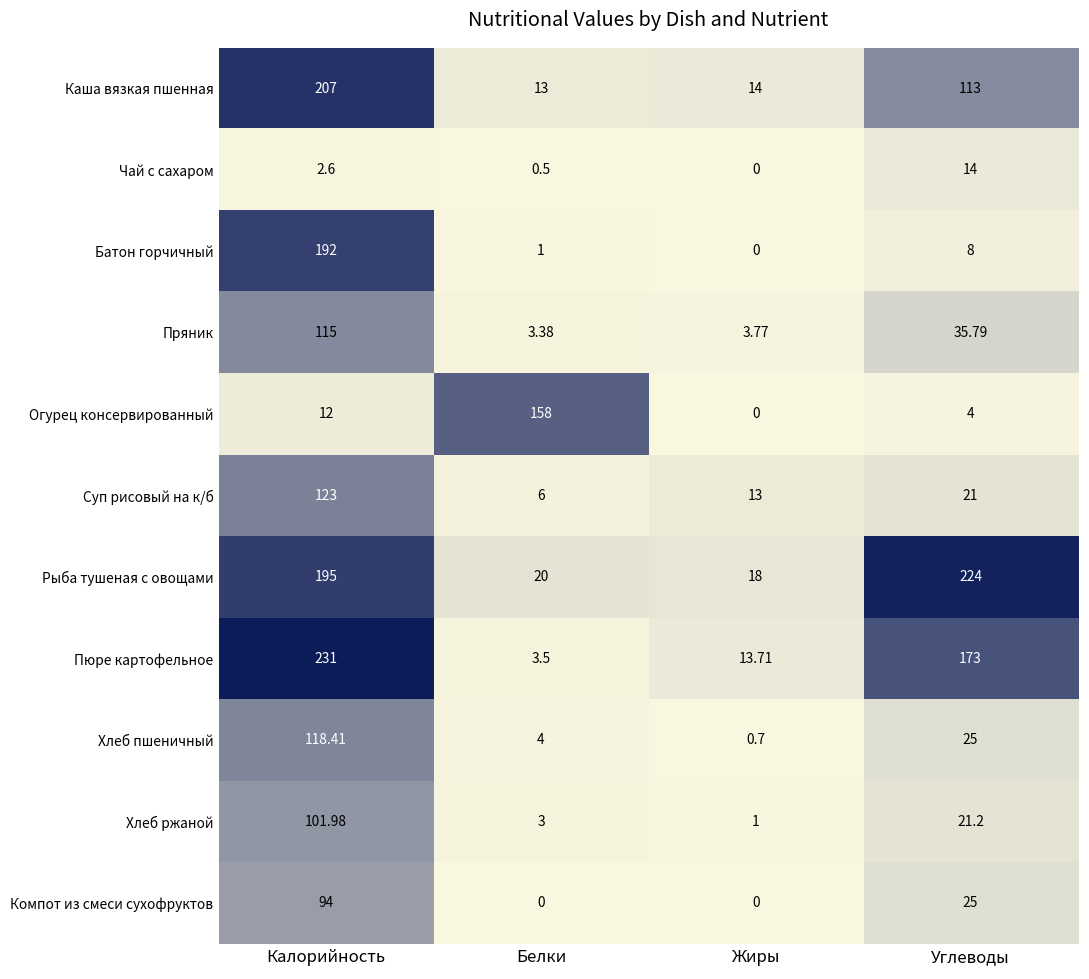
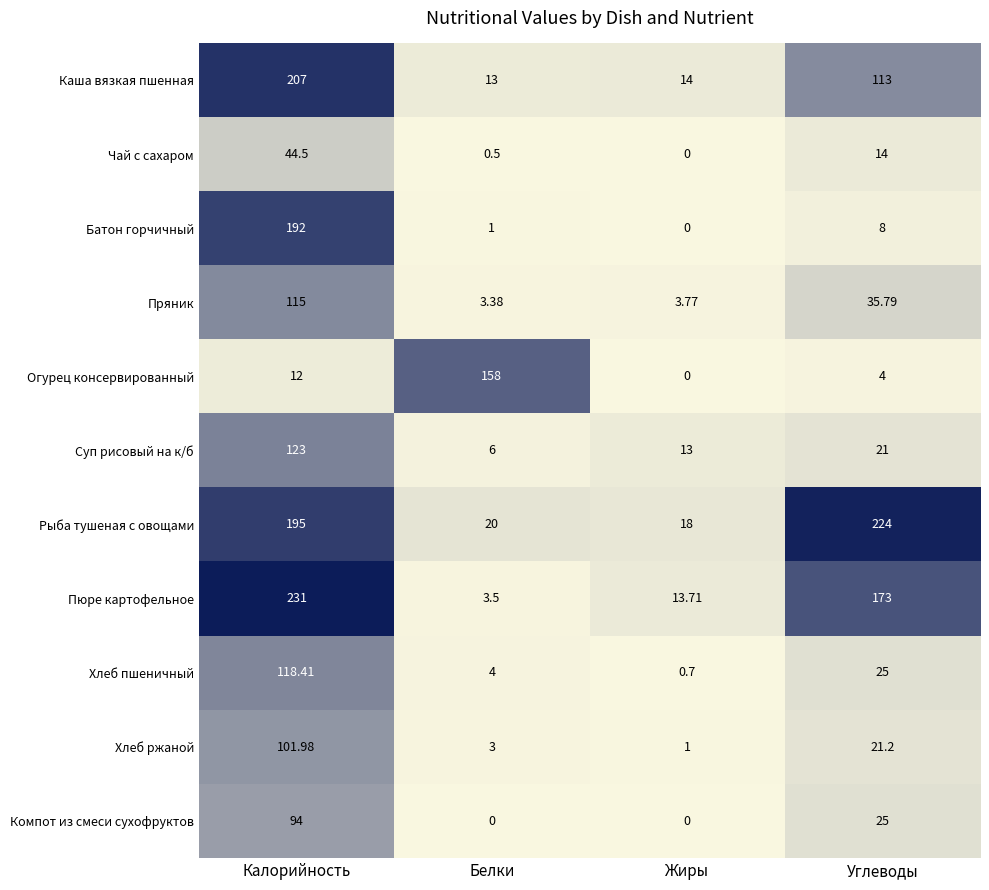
Чай с сахаром, Калорийность: 2.6 -> 44.5
